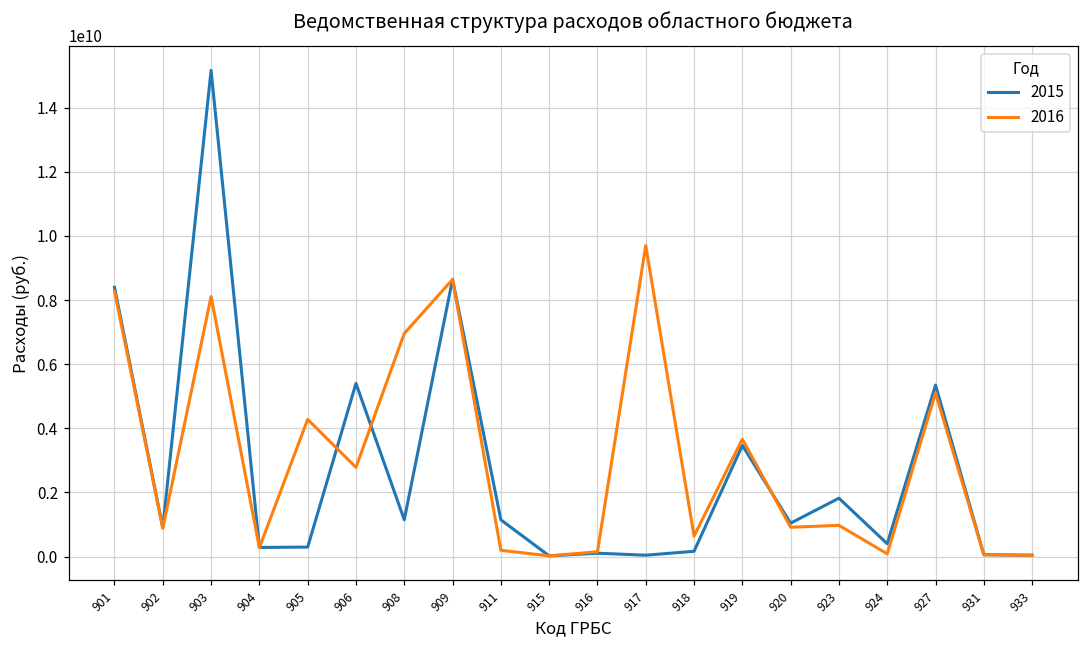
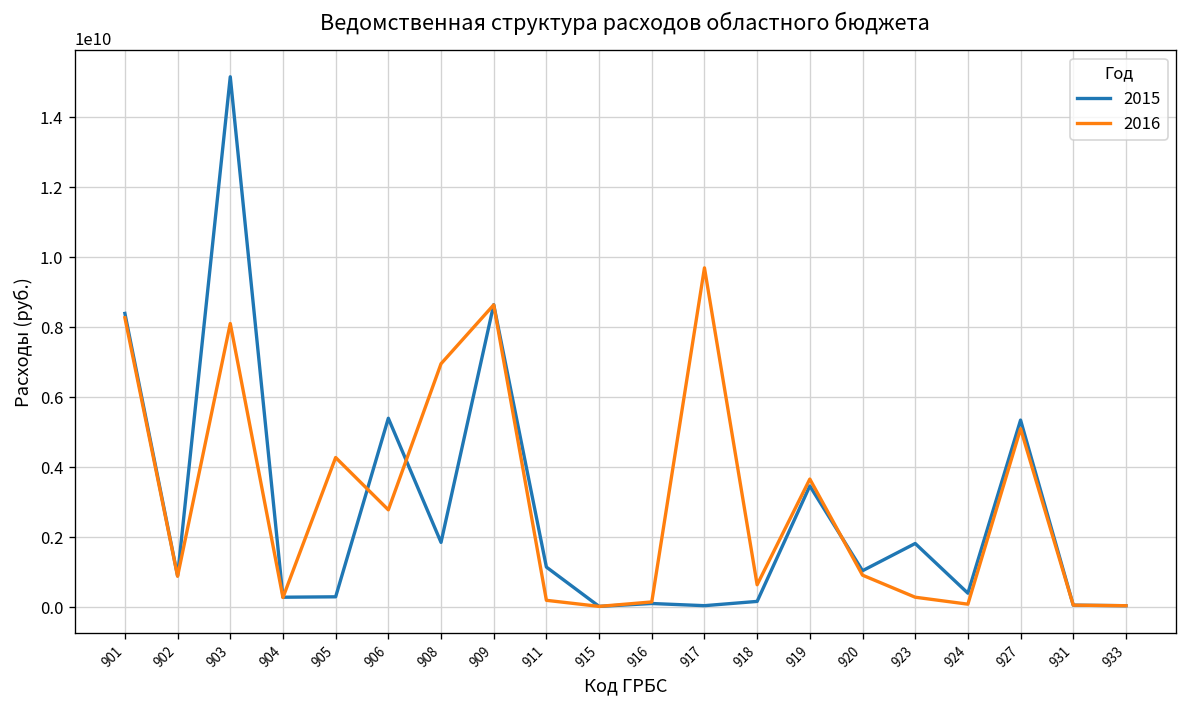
2015, 908: 1100000000 -> 1900000000
2016, 923: 1000000000 -> 300000000
